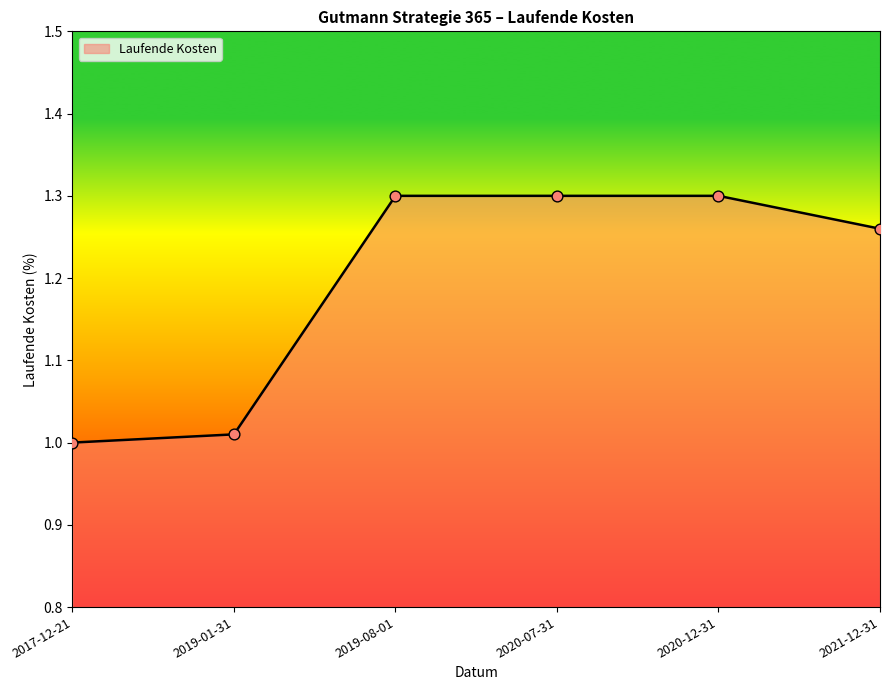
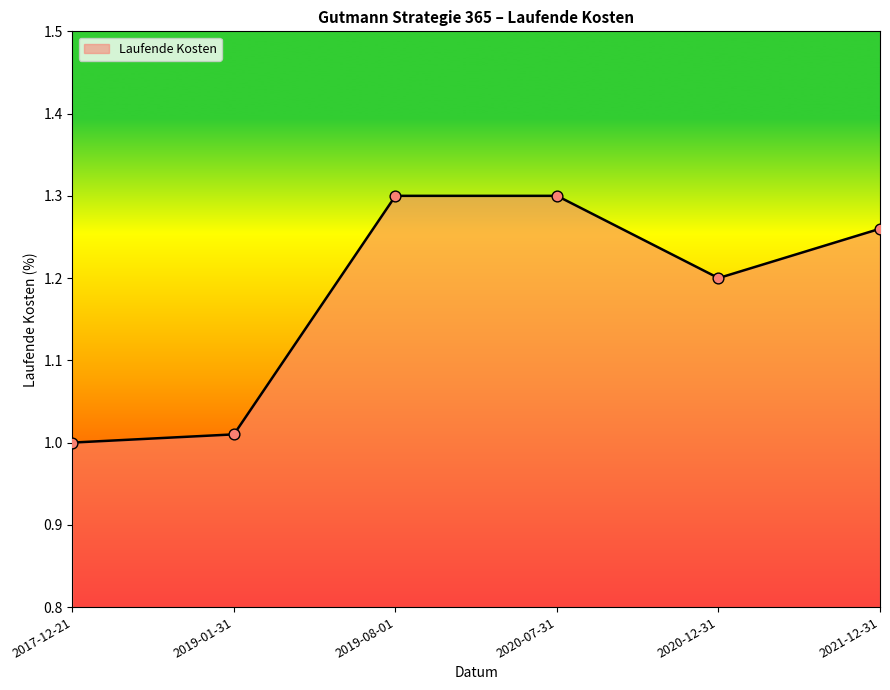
2020-12-31: 1.3 -> 1.2
